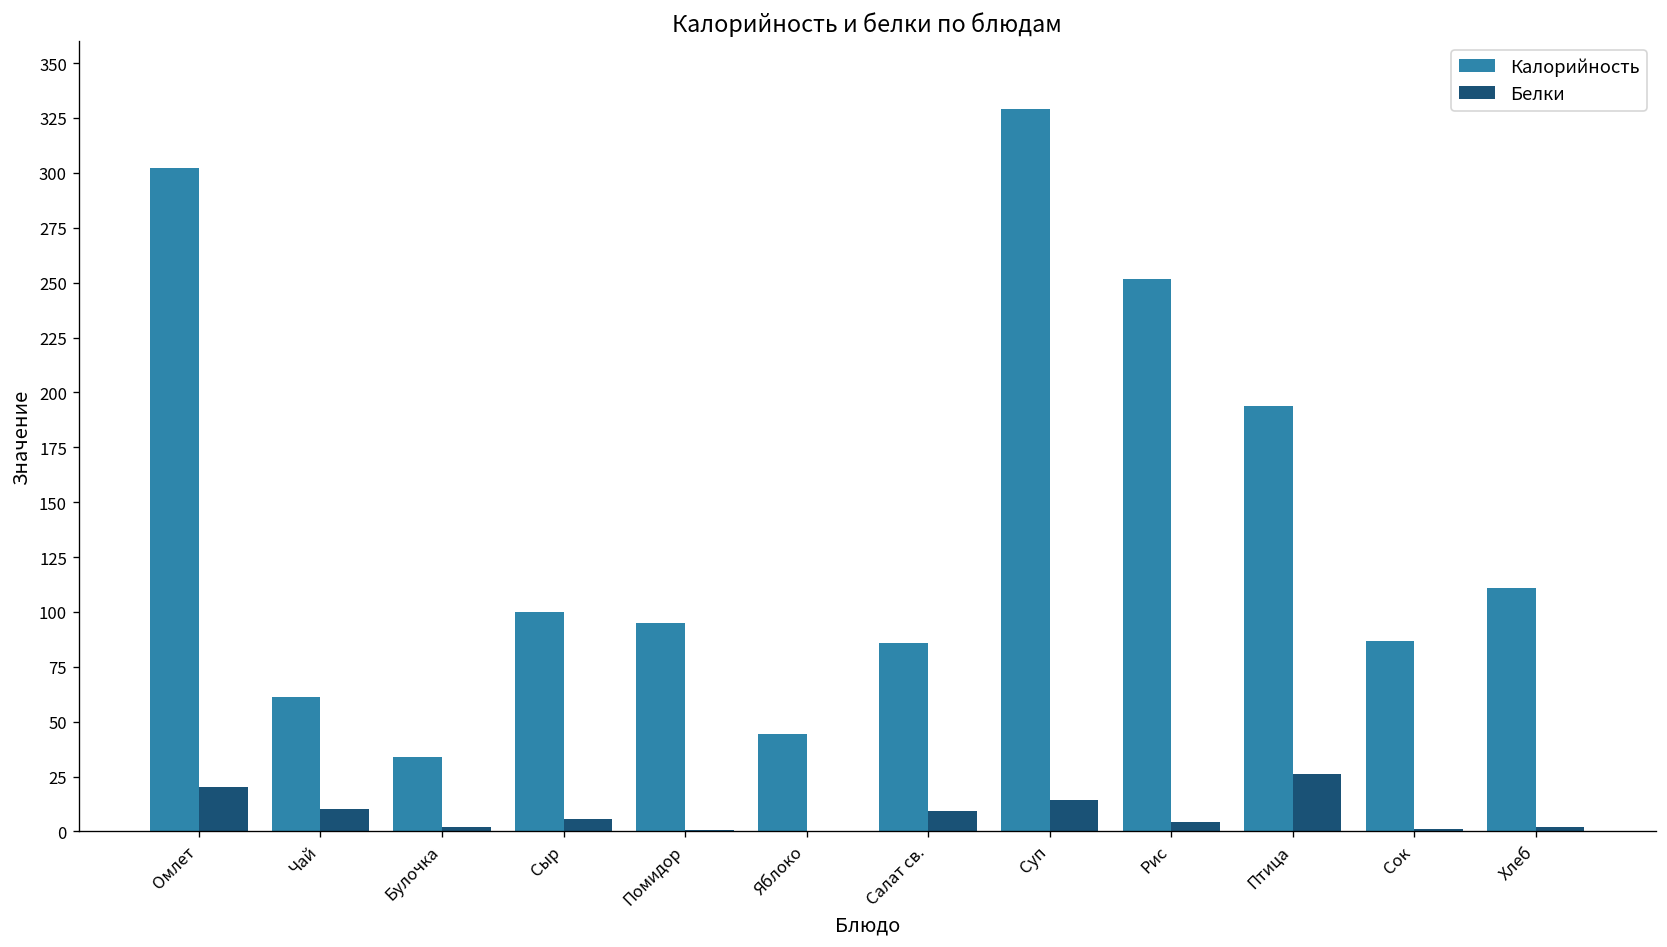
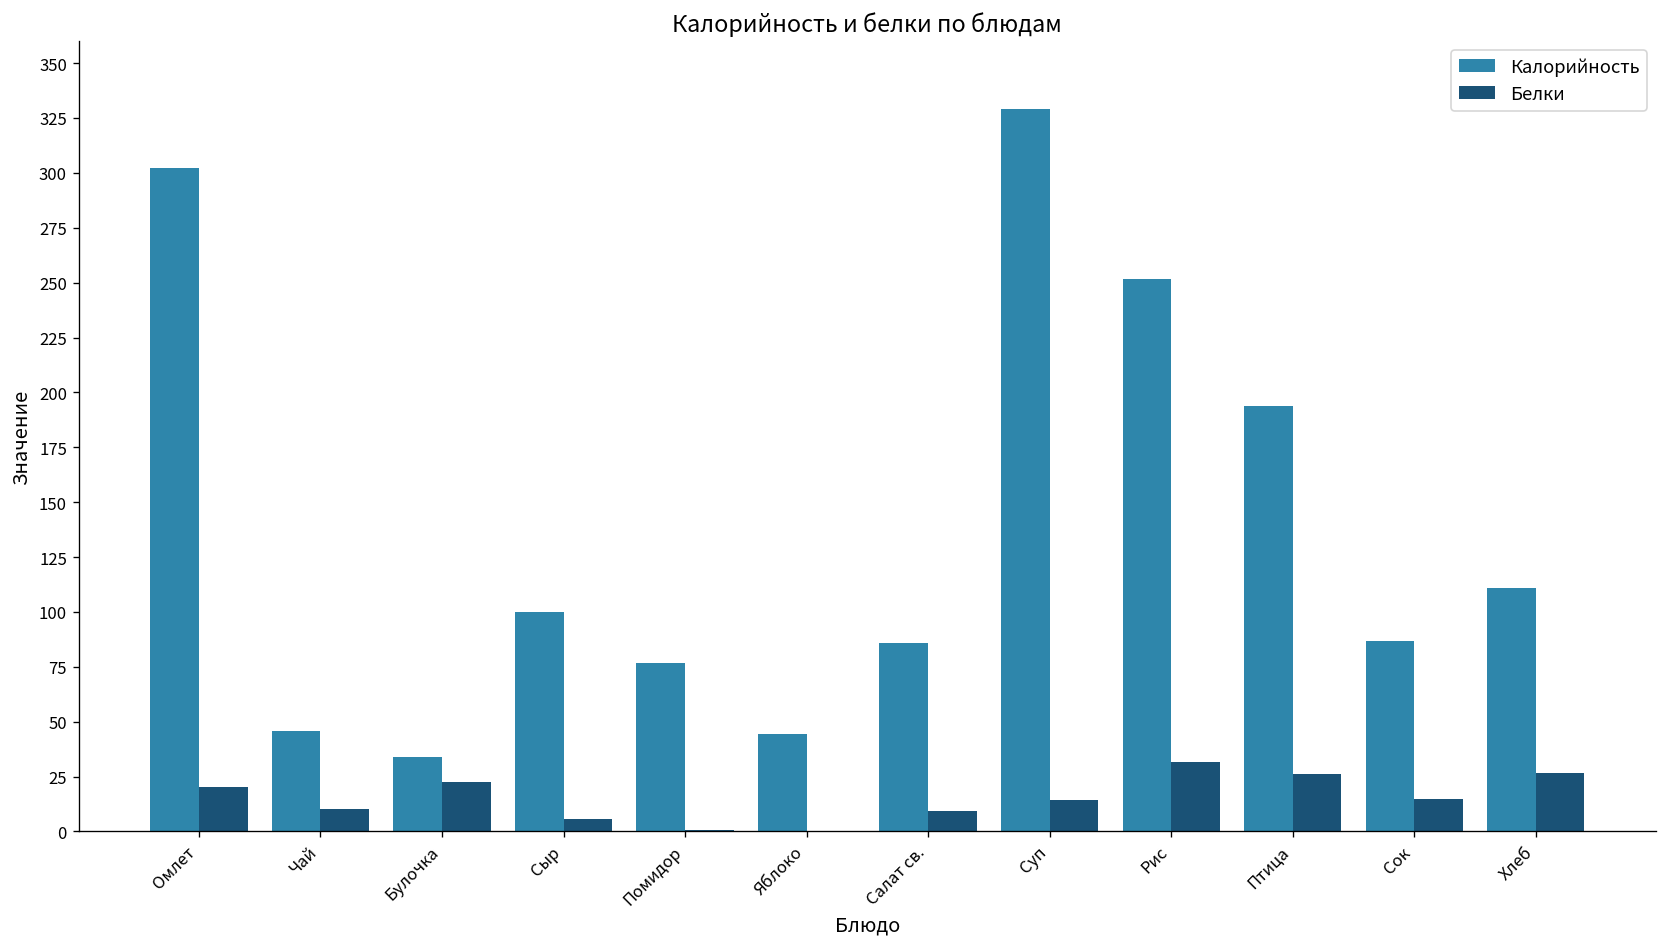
Калорийность, Чай: 61 -> 46
Белки, Булочка: 2 -> 23
Калорийность, Помидор: 95 -> 77
Белки, Рис: 4 -> 32
Белки, Сок: 1 -> 15
Белки, Хлеб: 2 -> 27
